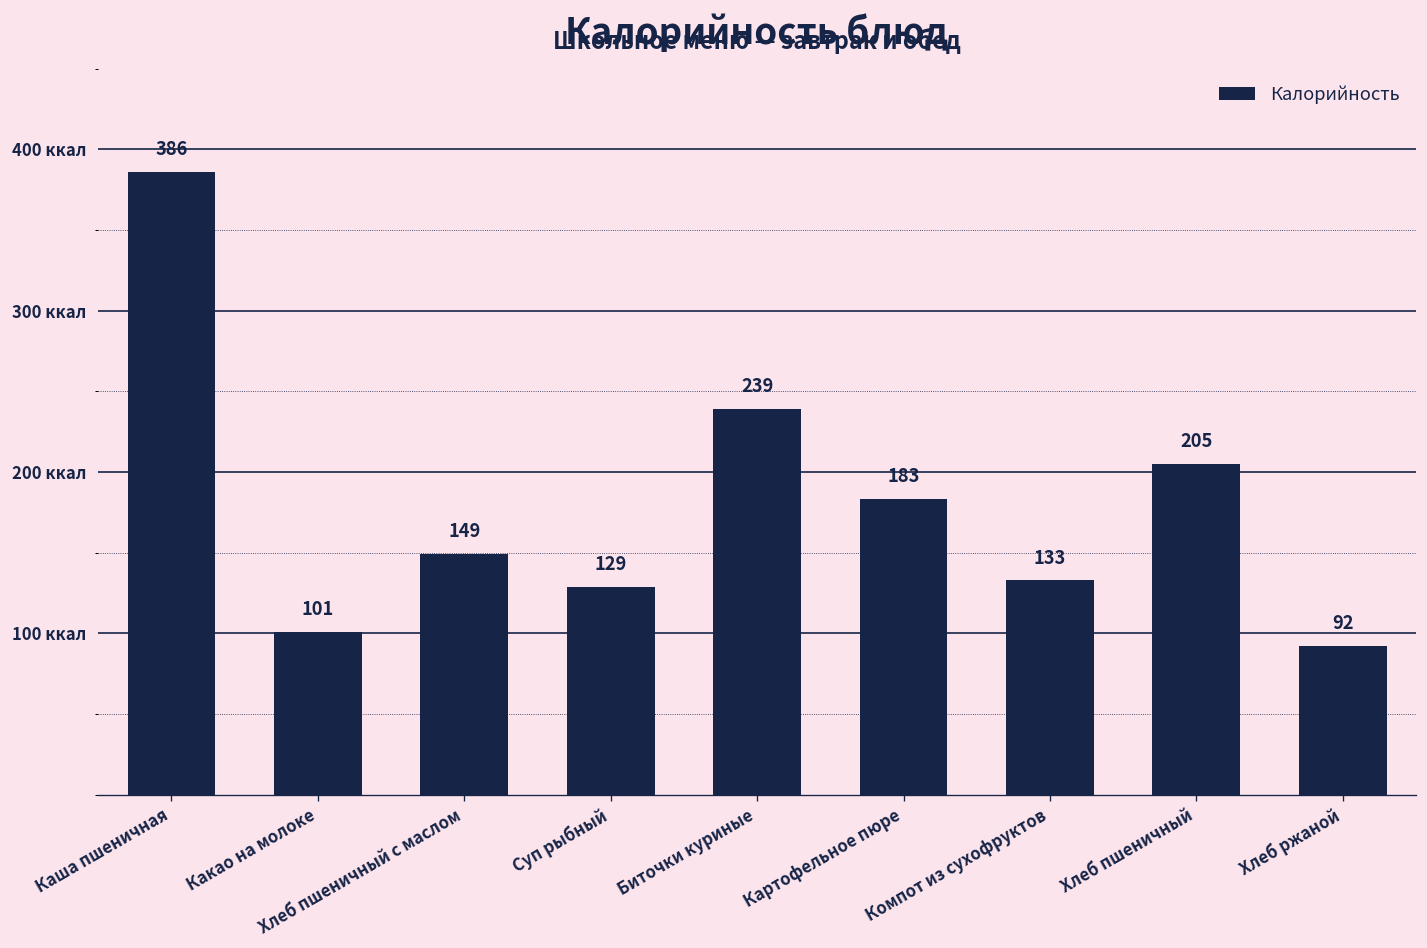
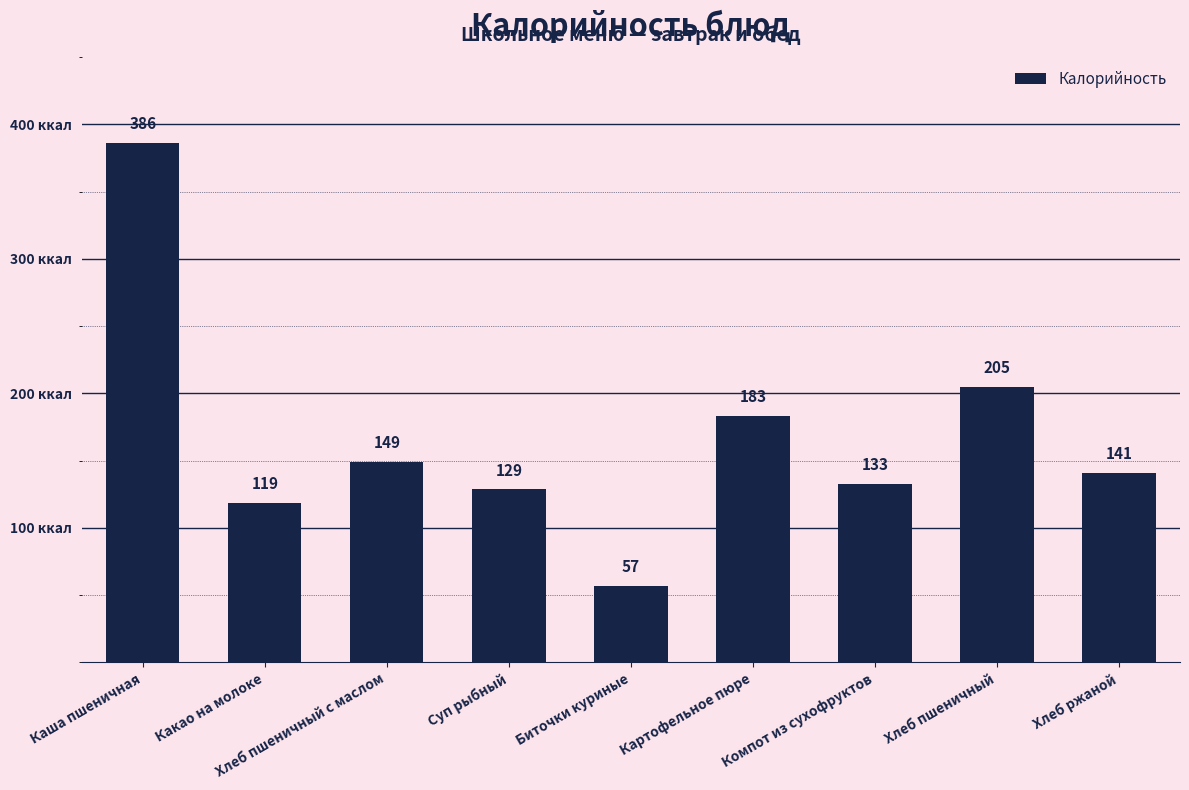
Какао на молоке: 101 -> 119
Биточки куриные: 239 -> 57
Хлеб ржаной: 92 -> 141
